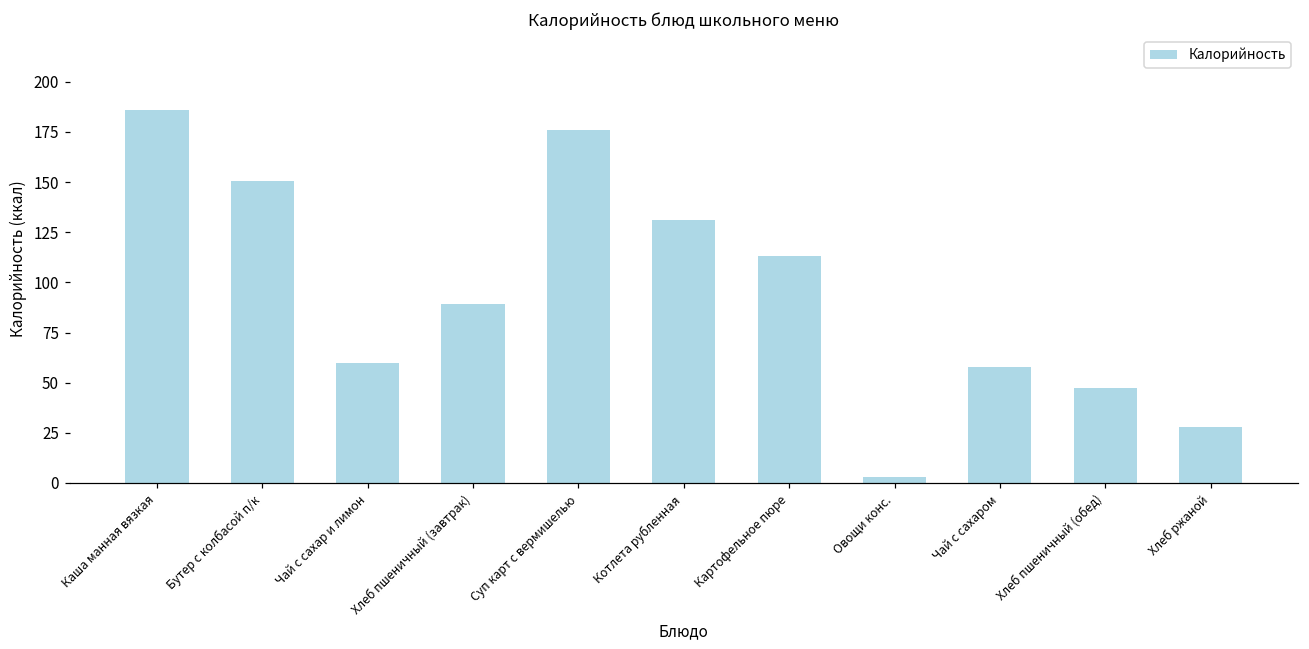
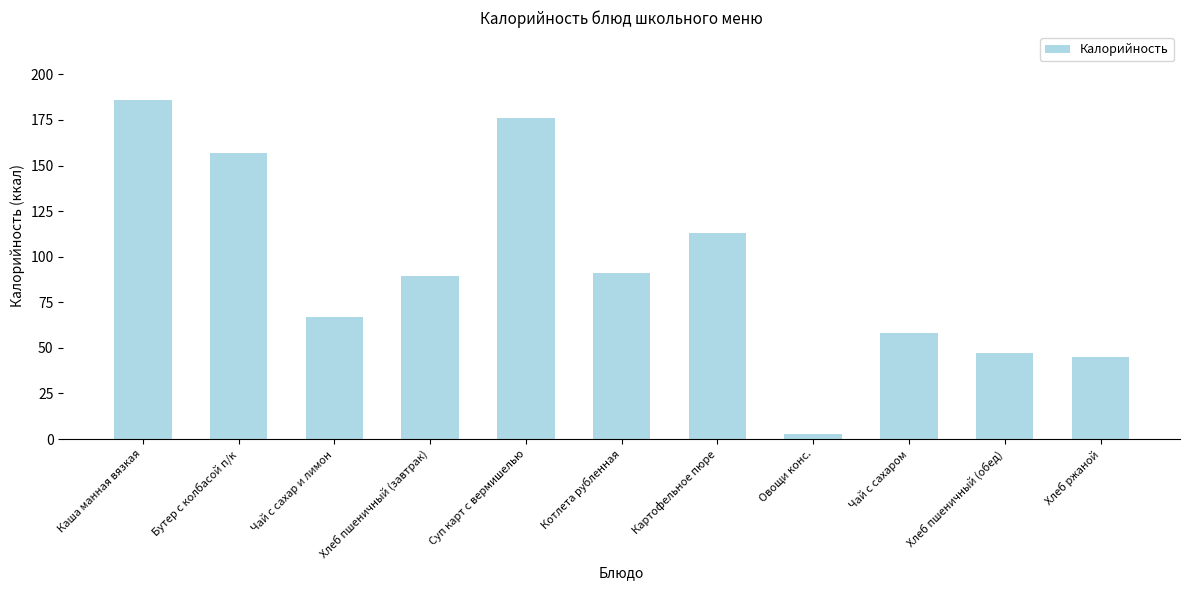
Бутер с колбасой п/к: 150 -> 157
Чай с сахар и лимон: 60 -> 67
Котлета рубленная: 131 -> 91
Хлеб ржаной: 28 -> 45
